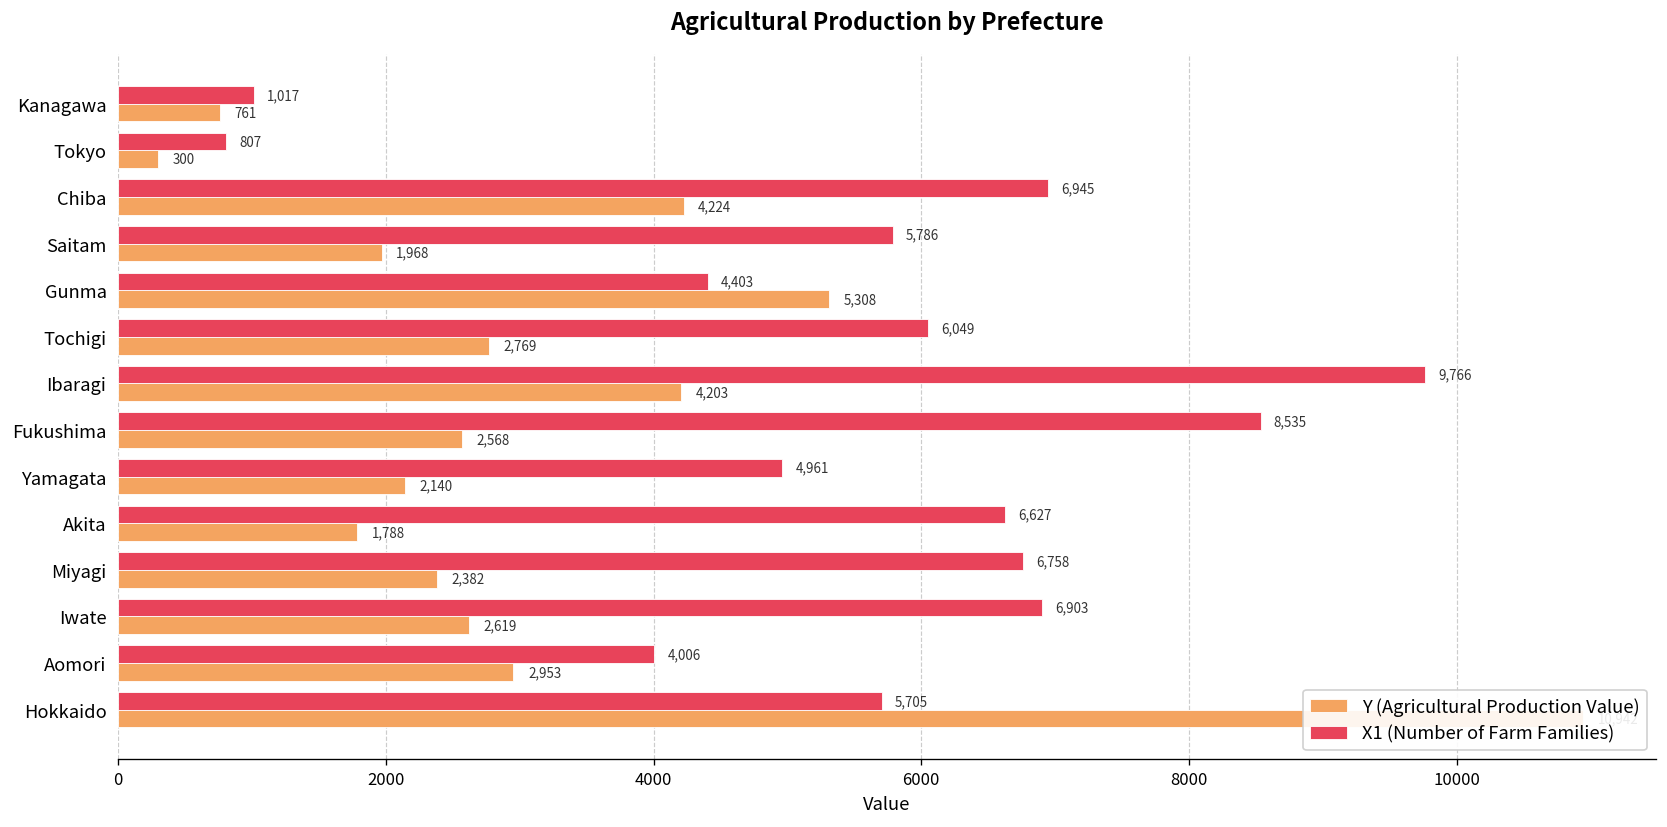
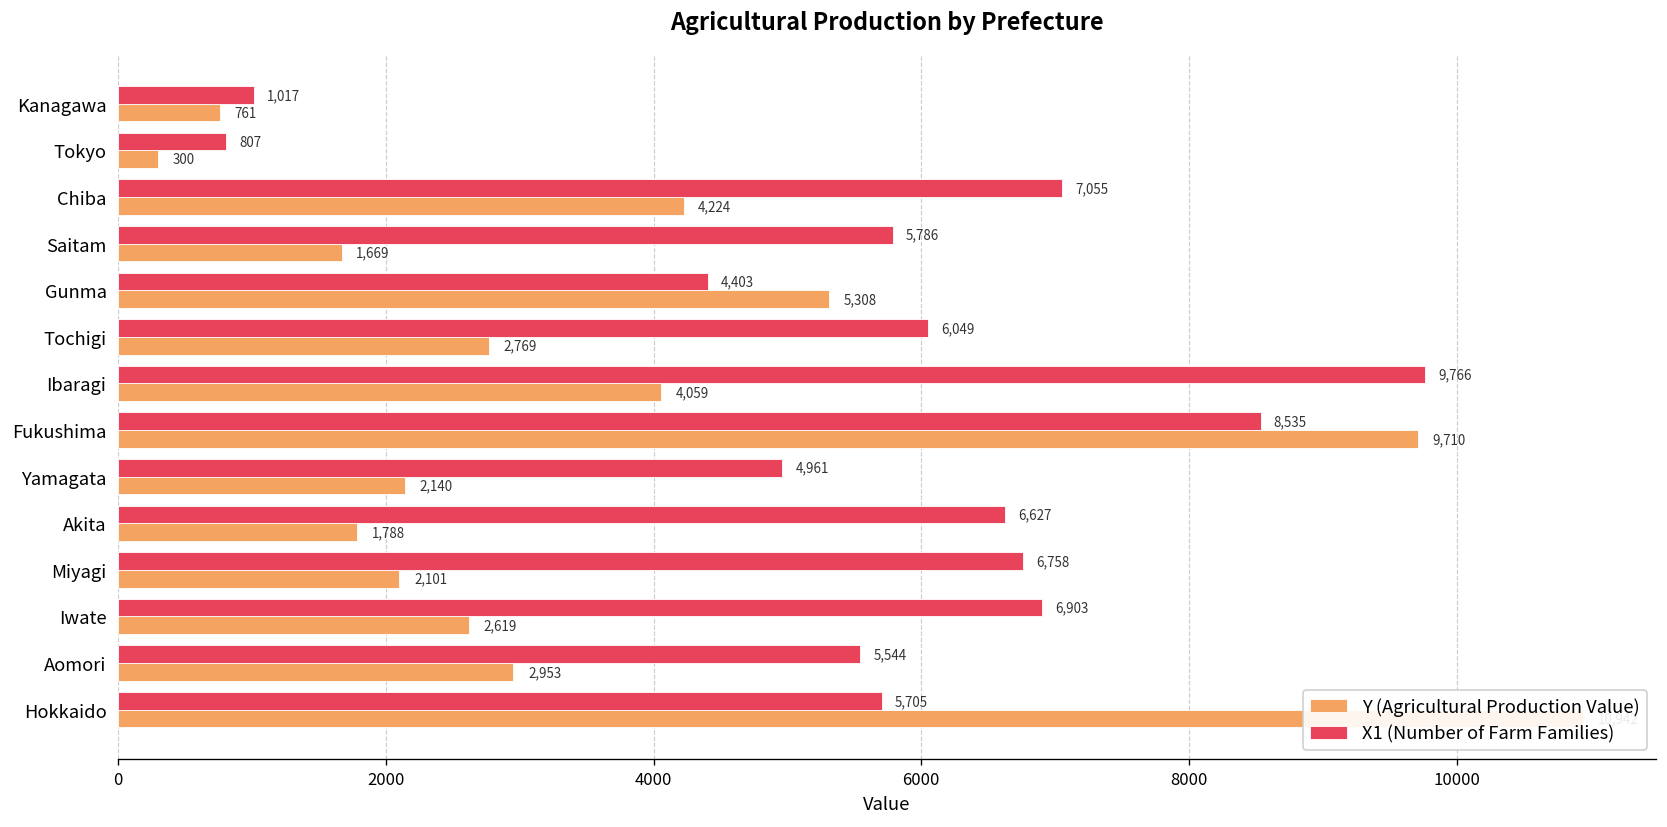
X1 (Number of Farm Families), Chiba: 6,945 -> 7,055
Y (Agricultural Production Value), Saitam: 1,968 -> 1,669
Y (Agricultural Production Value), Ibaragi: 4,203 -> 4,059
Y (Agricultural Production Value), Fukushima: 2,568 -> 9,710
Y (Agricultural Production Value), Miyagi: 2,382 -> 2,101
X1 (Number of Farm Families), Aomori: 4,006 -> 5,544
